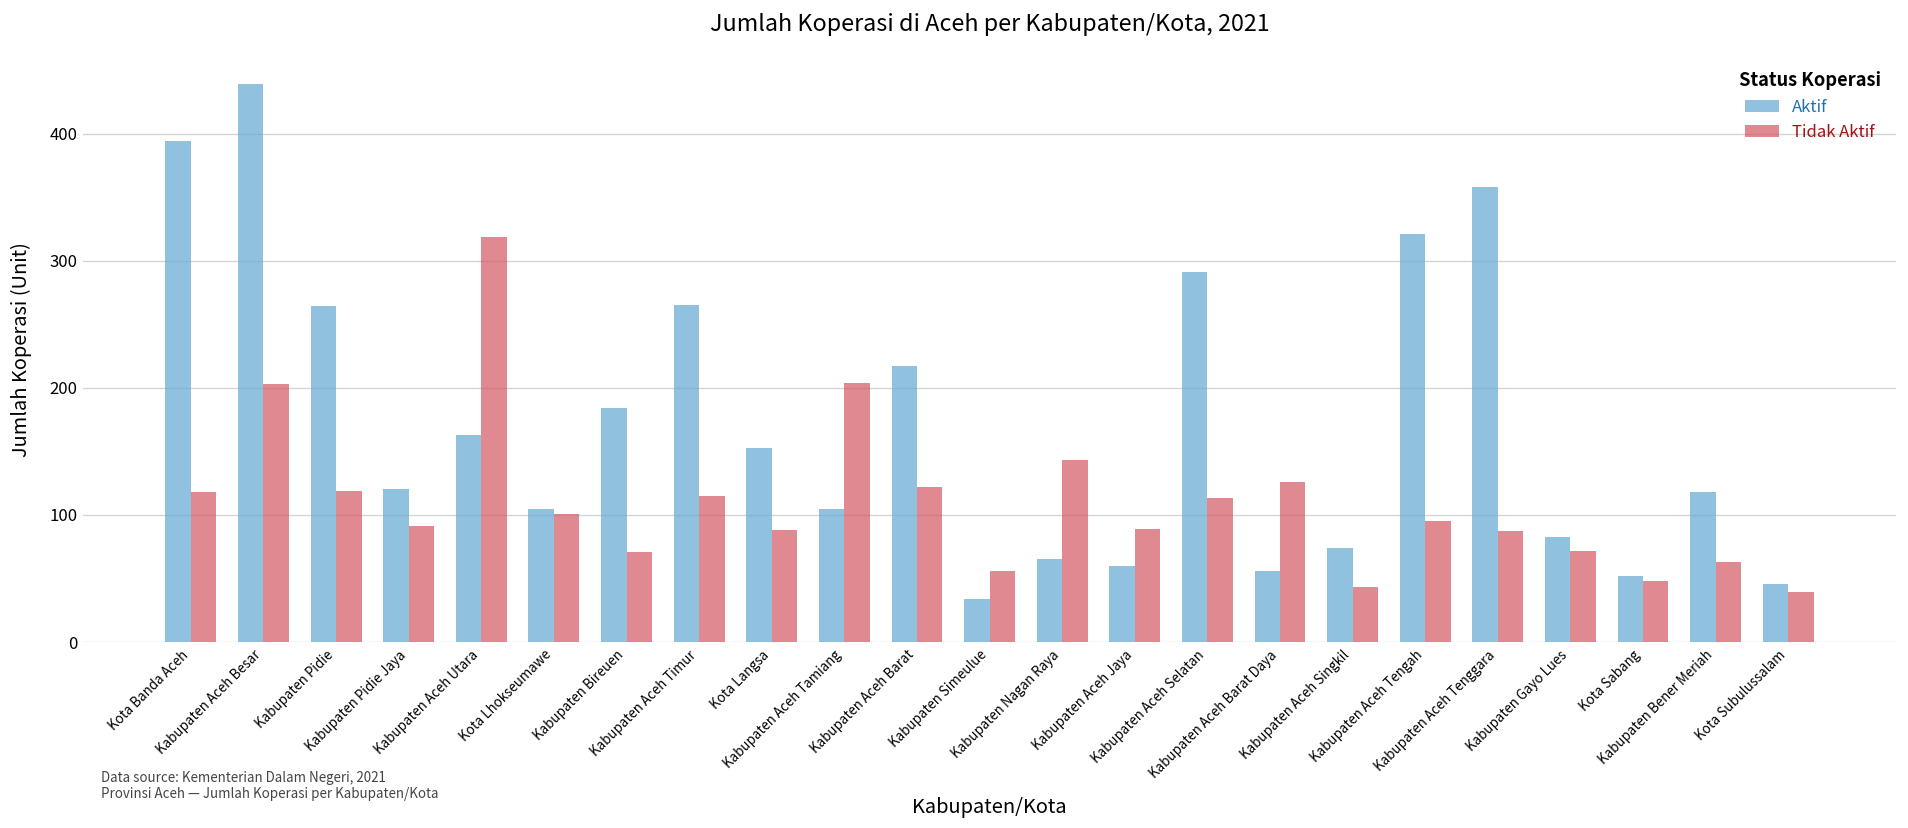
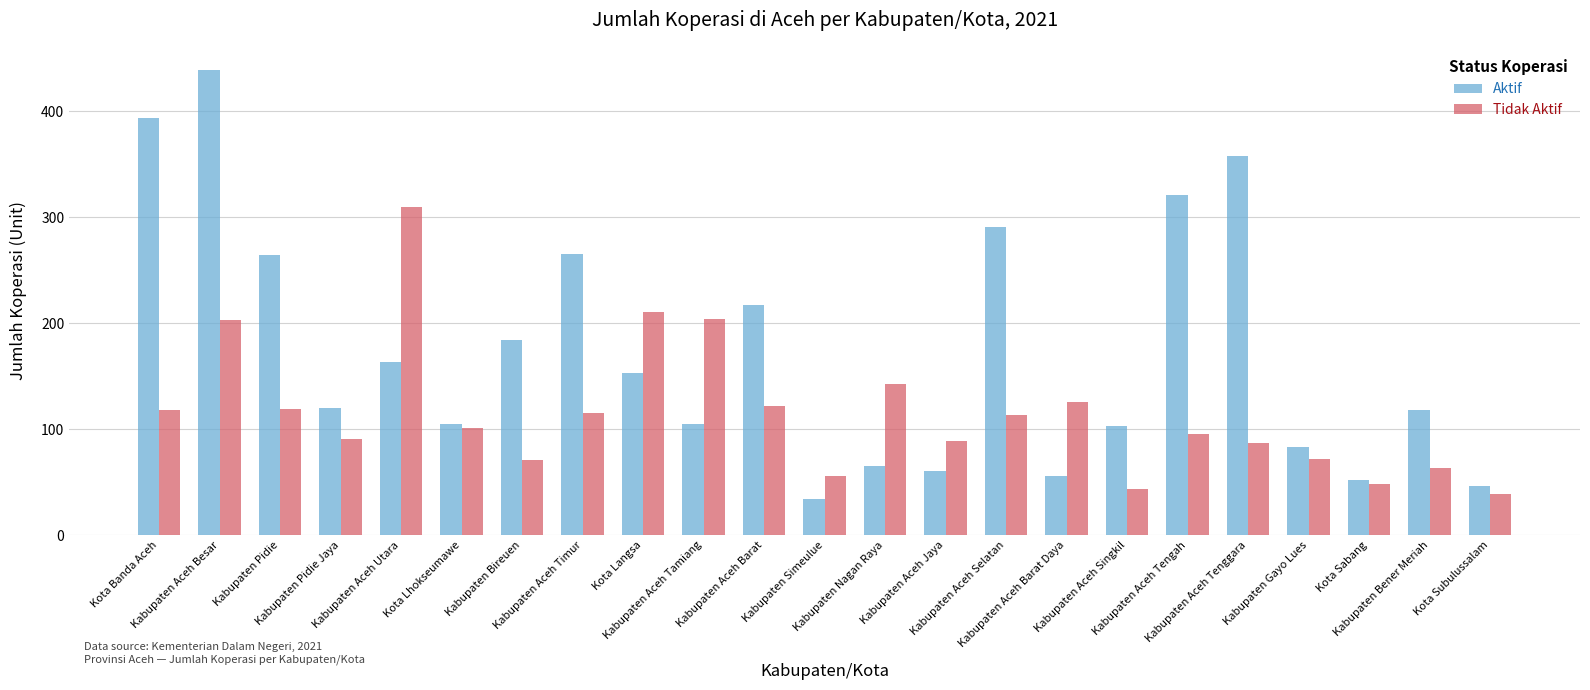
Tidak Aktif, Kabupaten Aceh Utara: 319 -> 310
Tidak Aktif, Kota Langsa: 88 -> 211
Aktif, Kabupaten Aceh Singkil: 74 -> 103
